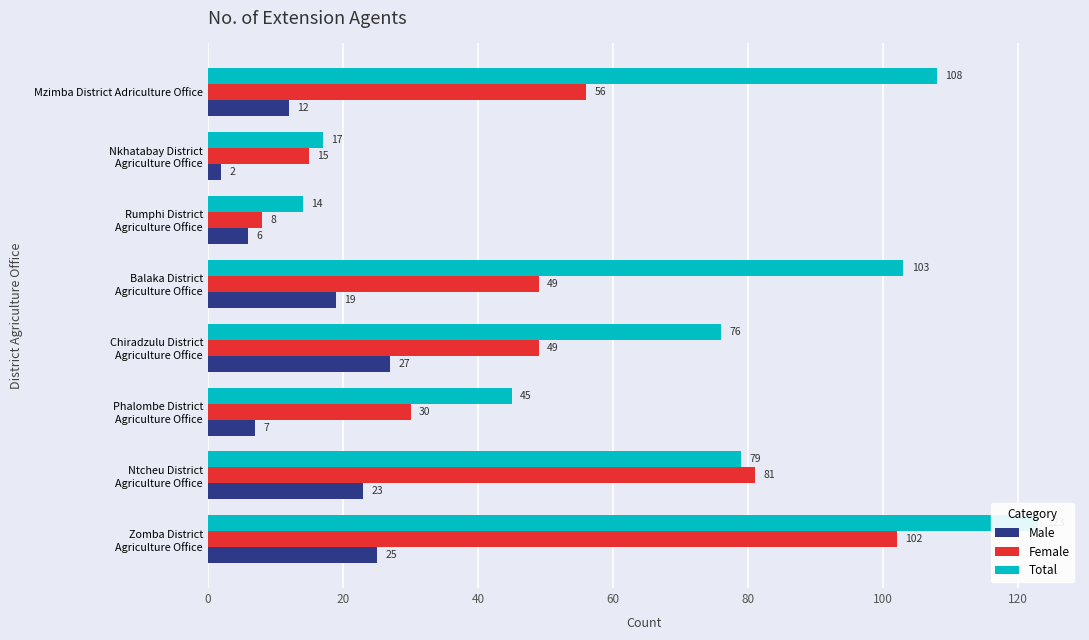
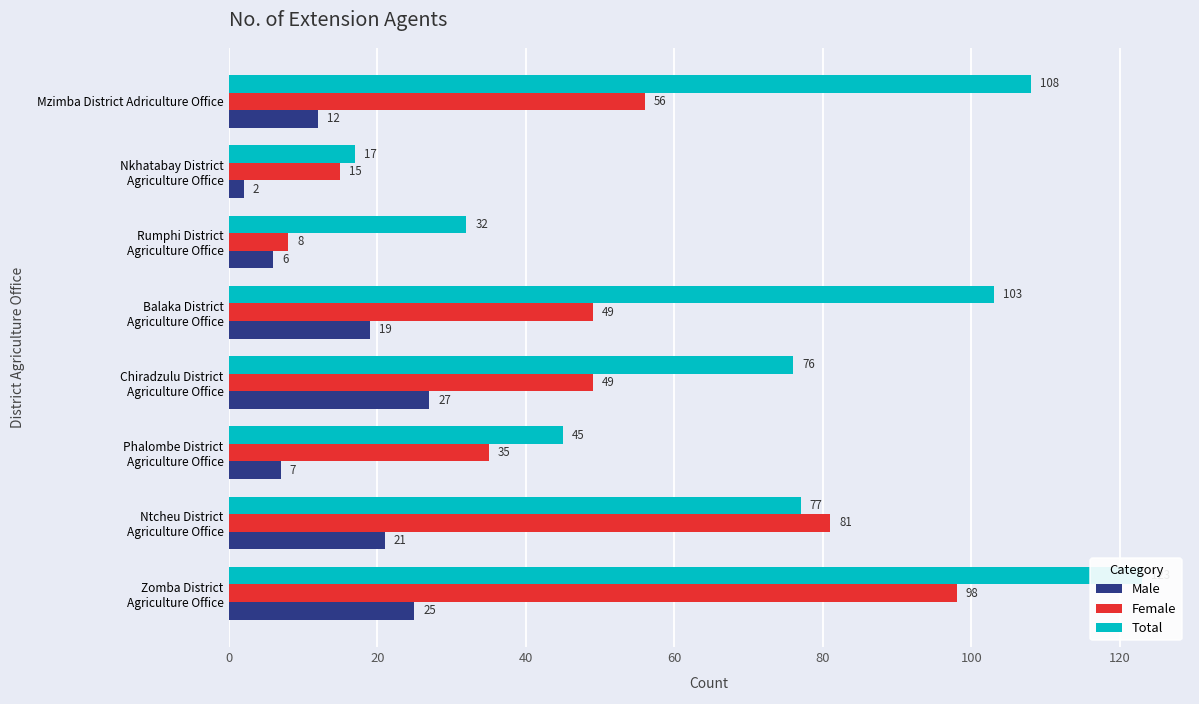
Total, Rumphi District Agriculture Office: 14 -> 32
Female, Phalombe District Agriculture Office: 30 -> 35
Total, Ntcheu District Agriculture Office: 79 -> 77
Male, Ntcheu District Agriculture Office: 23 -> 21
Female, Zomba District Agriculture Office: 102 -> 98
